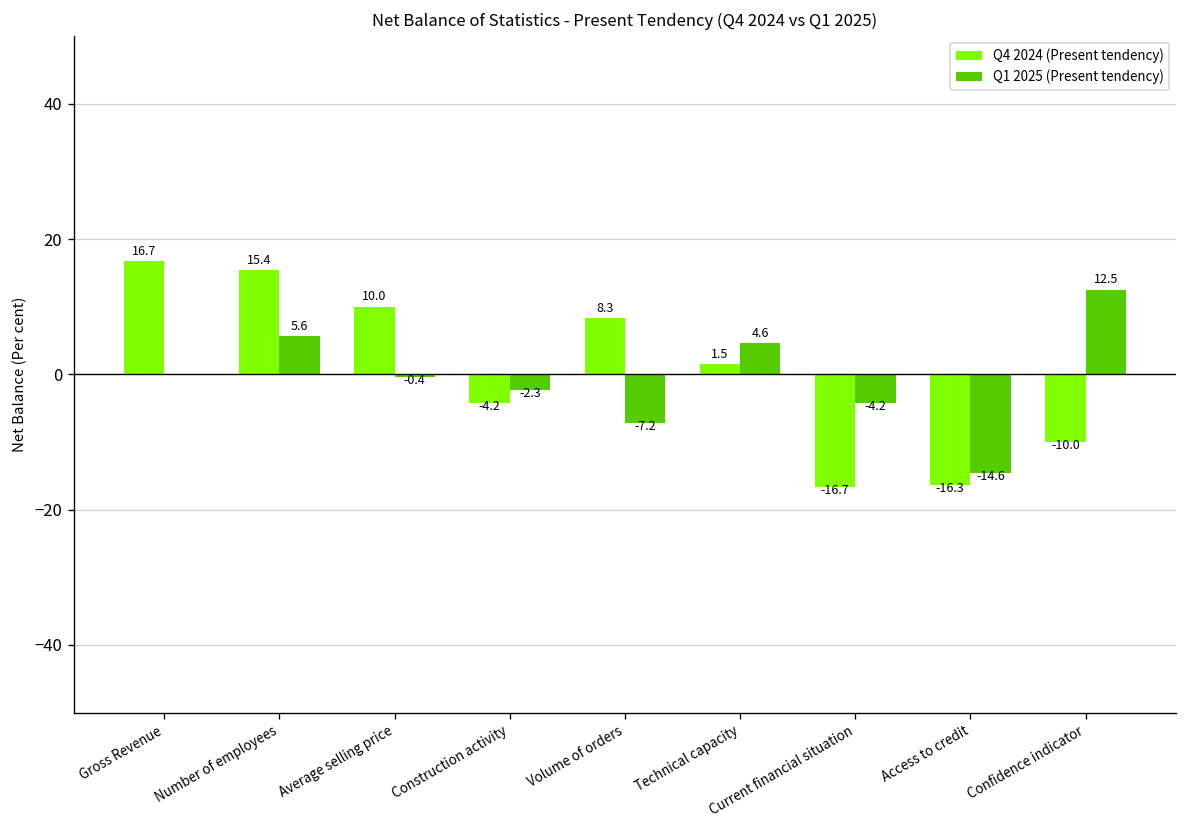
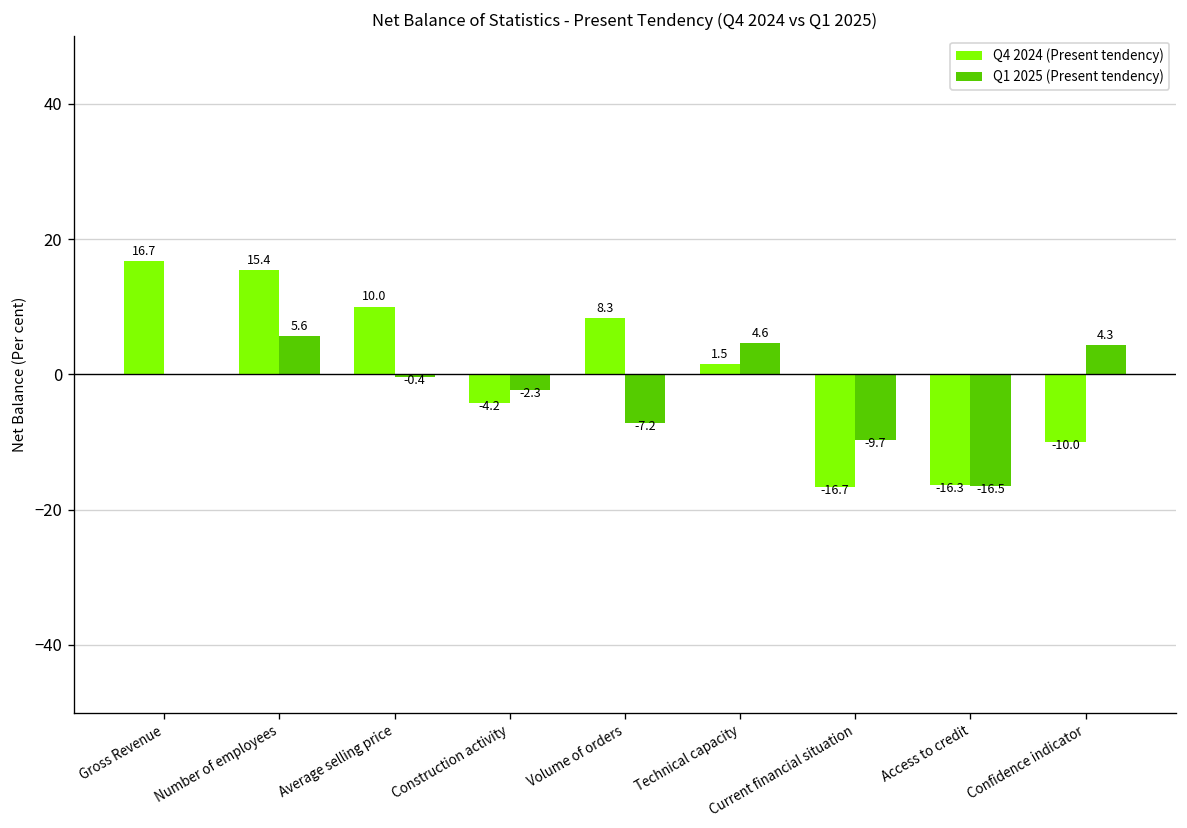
Q1 2025 (Present tendency), Current financial situation: -4.2 -> -9.7
Q1 2025 (Present tendency), Access to credit: -14.6 -> -16.5
Q1 2025 (Present tendency), Confidence indicator: 12.5 -> 4.3
